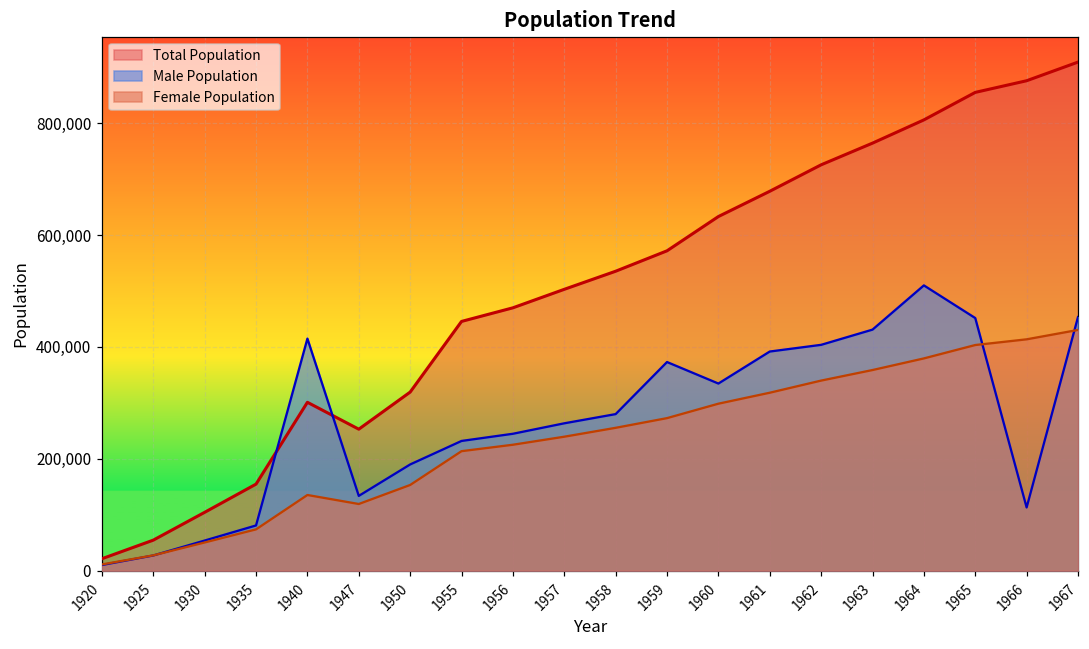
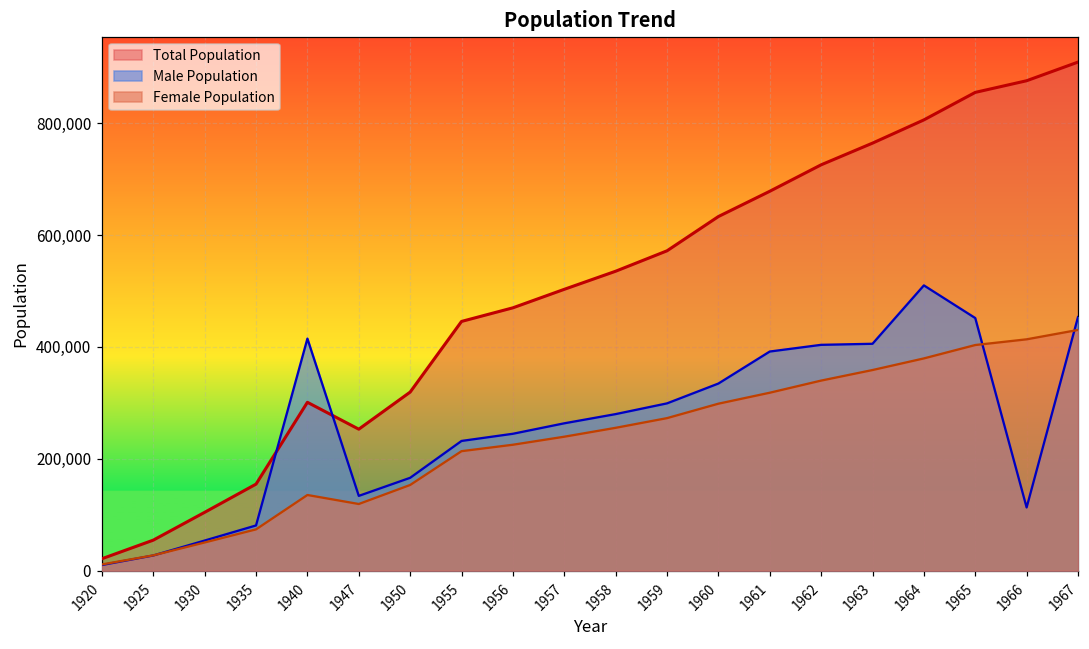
Male Population, 1950: 190,000 -> 170,000
Male Population, 1959: 370,000 -> 300,000
Male Population, 1963: 430,000 -> 410,000
